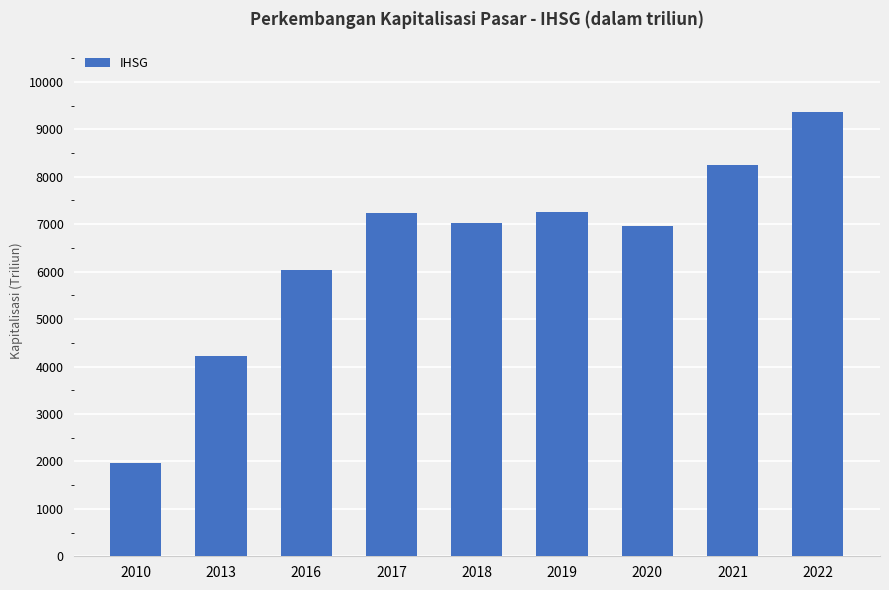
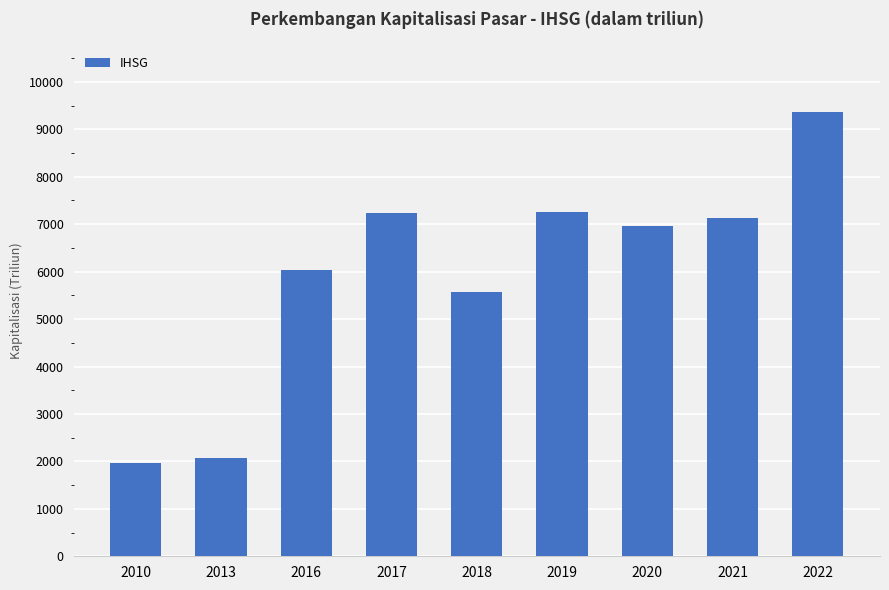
2013: 4200 -> 2100
2018: 7000 -> 5600
2021: 8300 -> 7100
